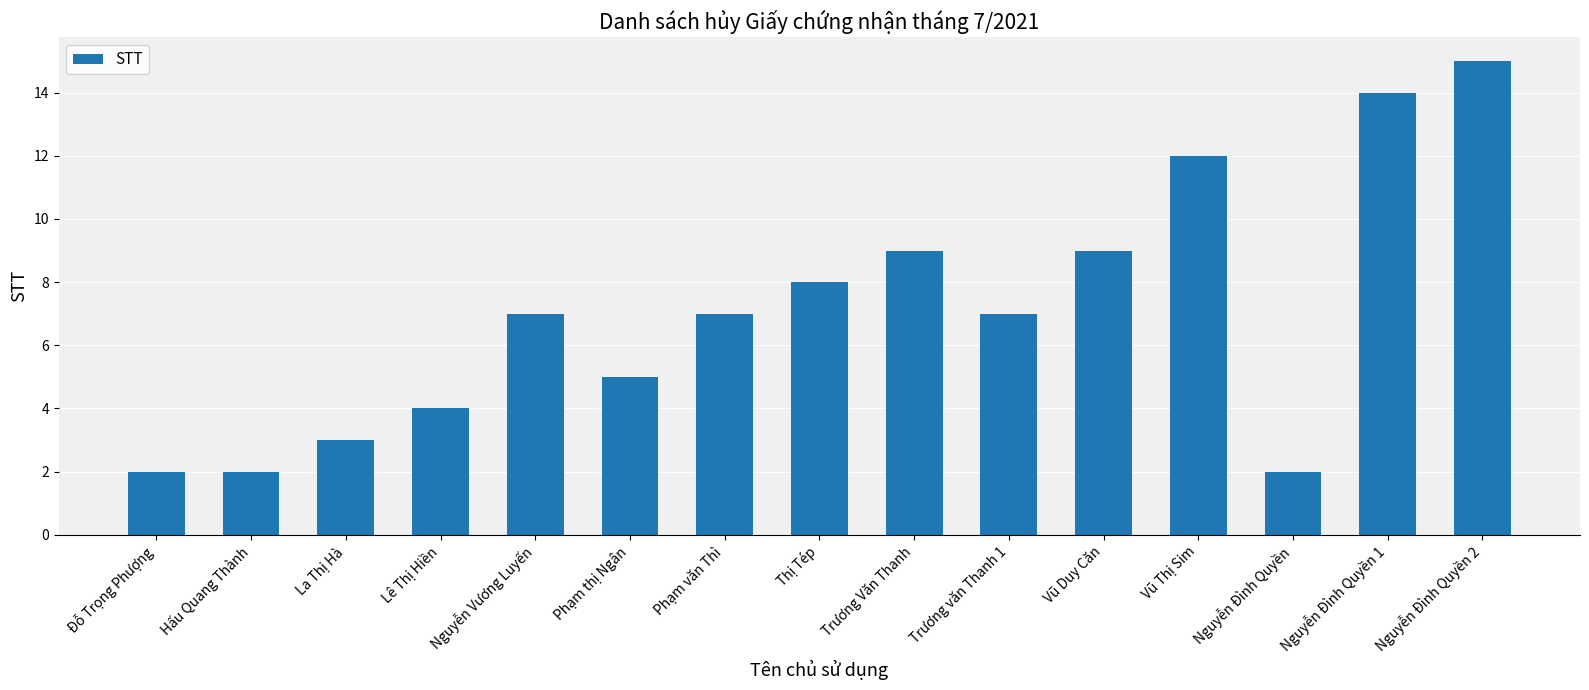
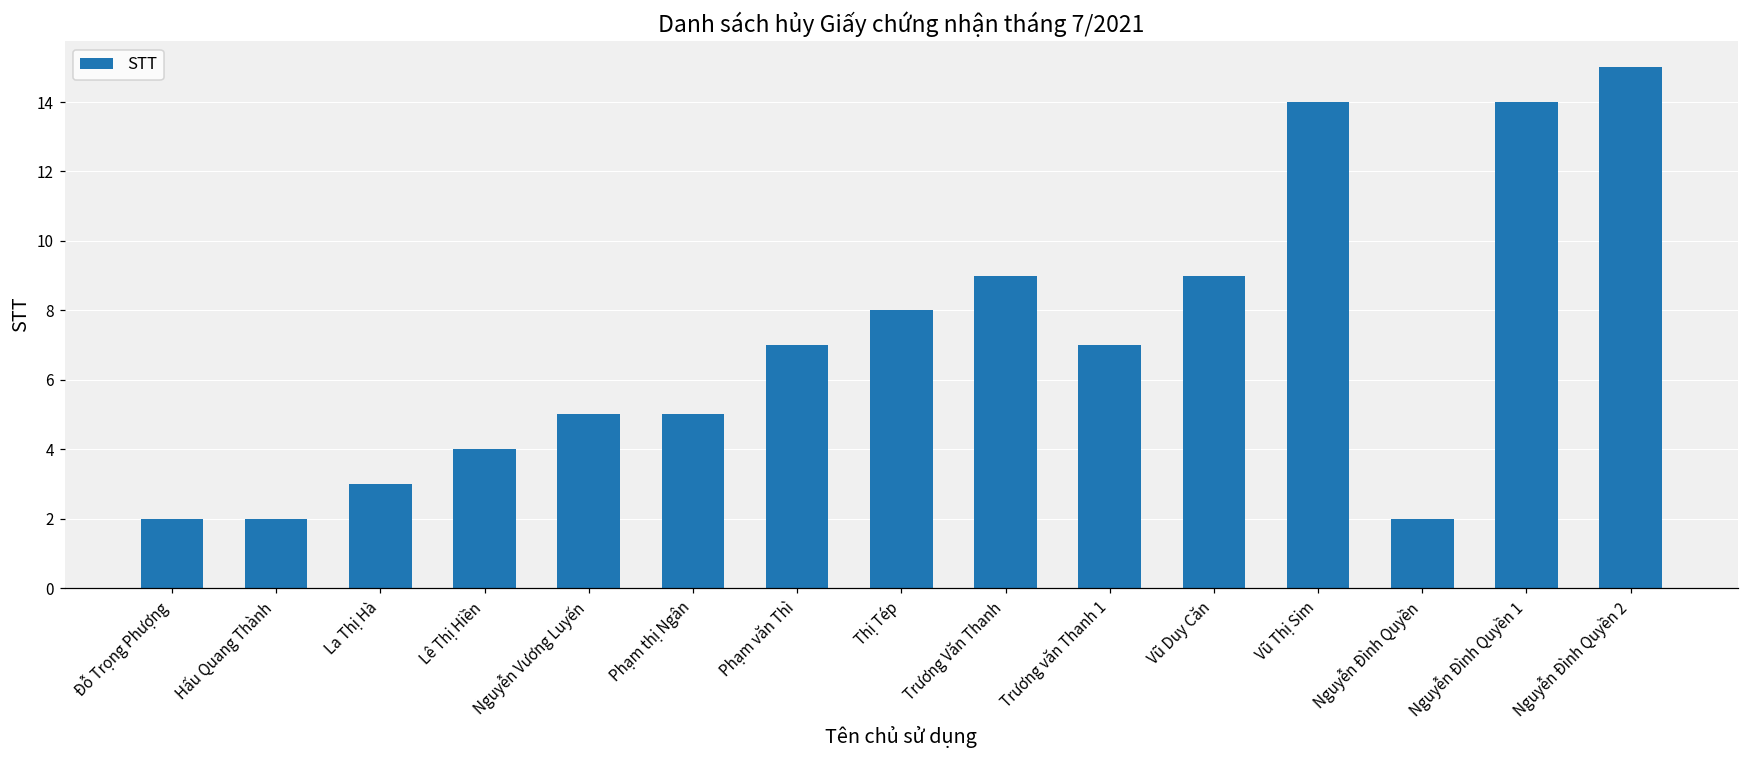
Nguyễn Vương Luyến: 7 -> 5
Vũ Thị Sim: 12 -> 14
